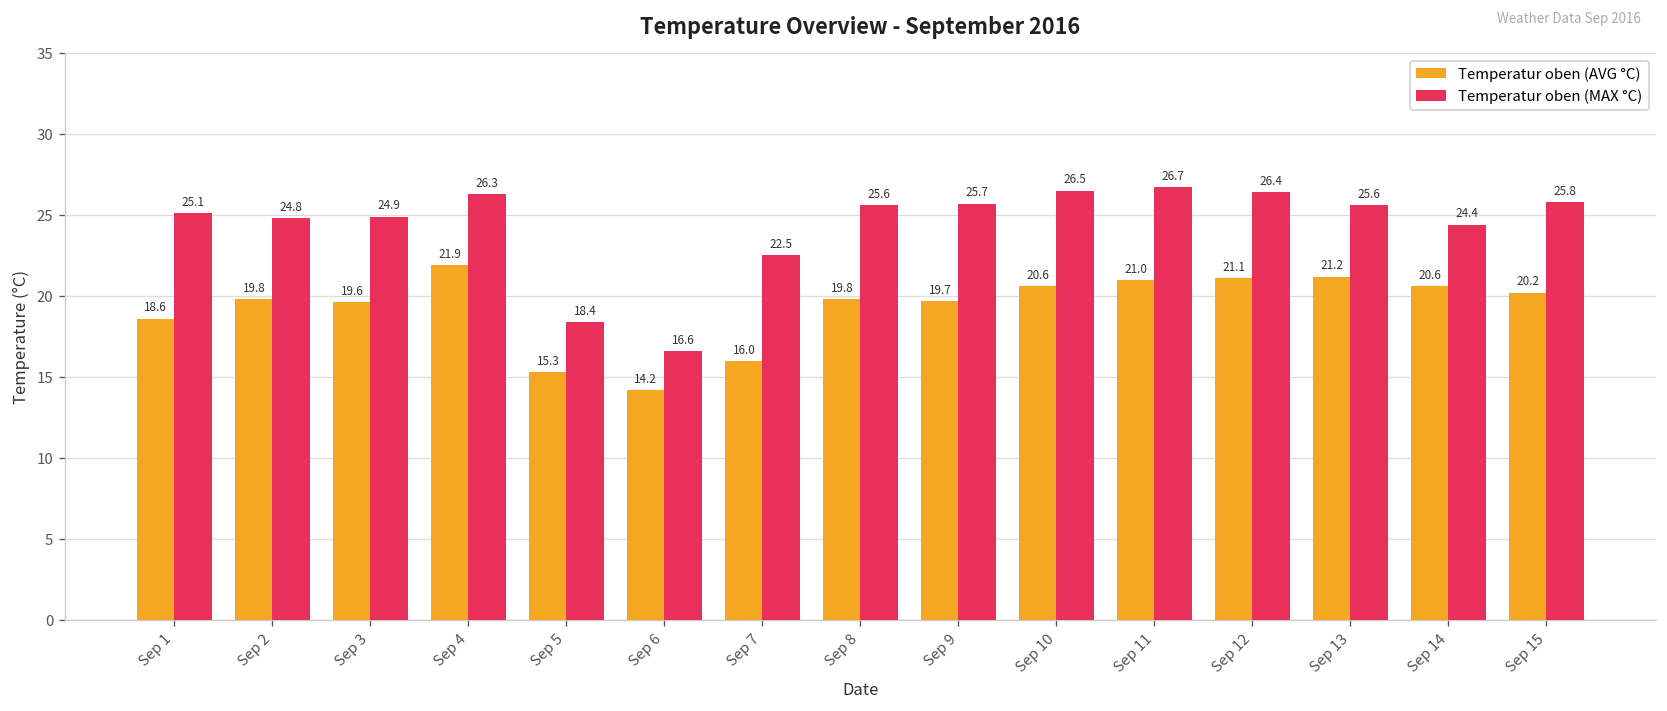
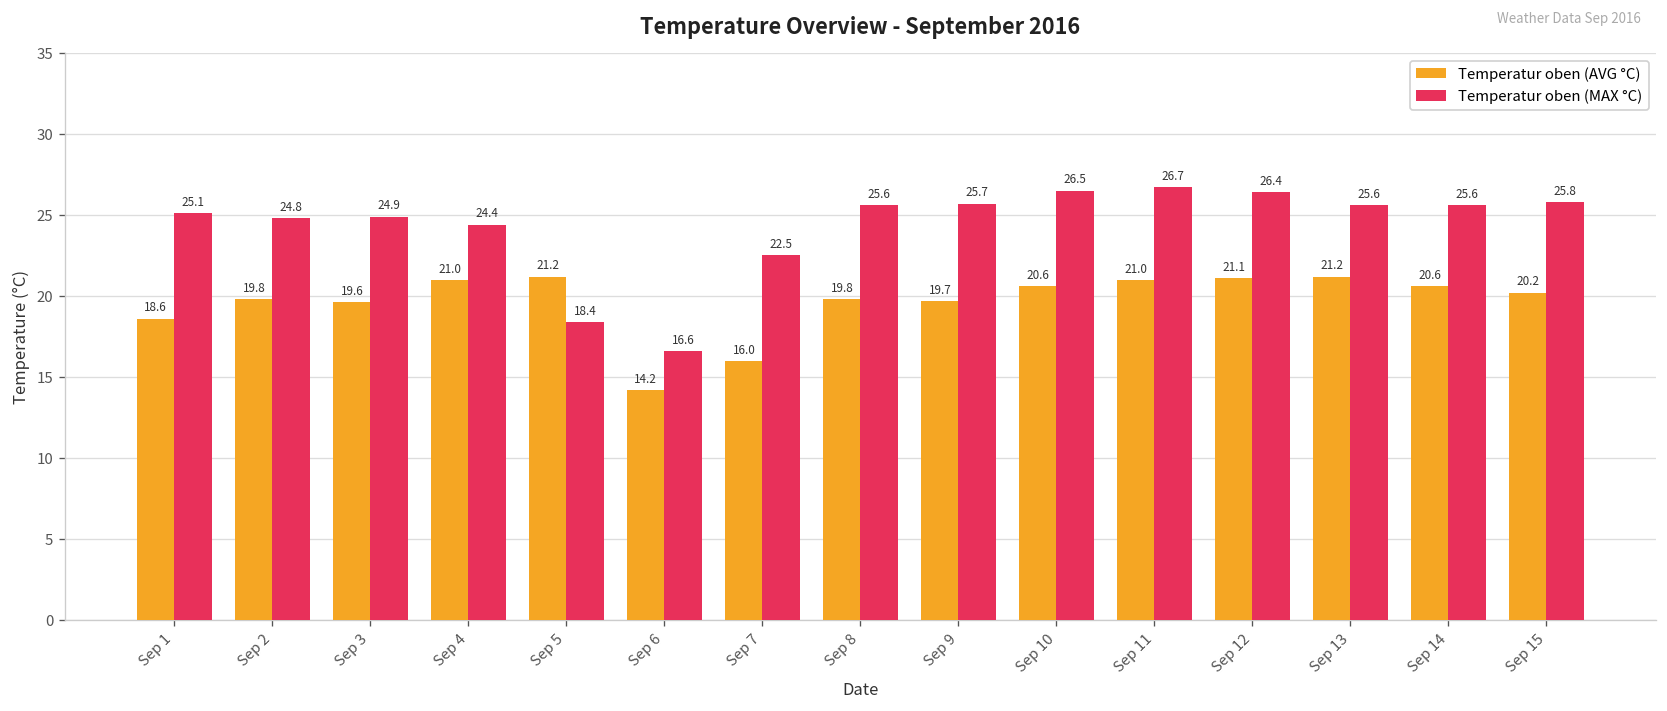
Temperatur oben (AVG °C), Sep 4: 21.9 -> 21.0
Temperatur oben (MAX °C), Sep 4: 26.3 -> 24.4
Temperatur oben (AVG °C), Sep 5: 15.3 -> 21.2
Temperatur oben (MAX °C), Sep 14: 24.4 -> 25.6
